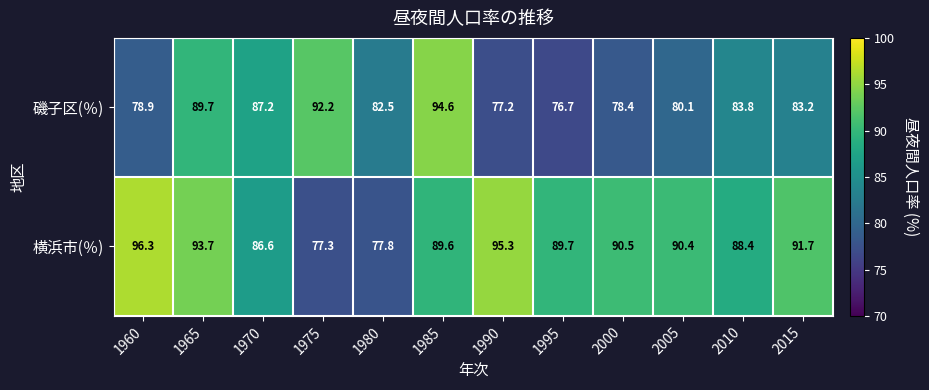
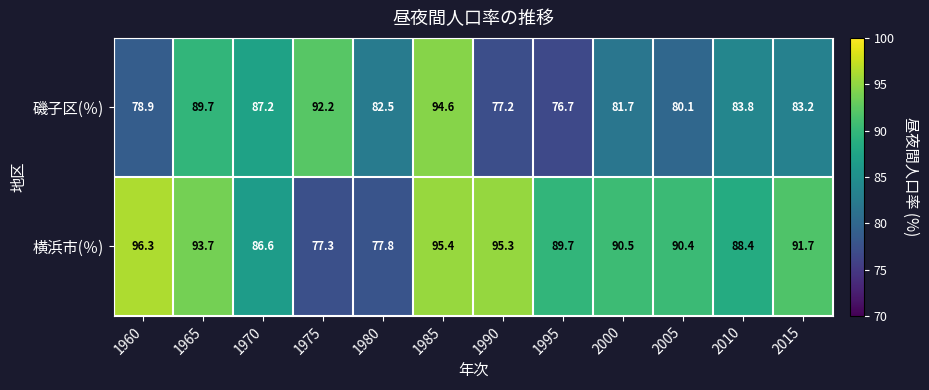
磯子区(％), 2000: 78.4 -> 81.7
横浜市(％), 1985: 89.6 -> 95.4
